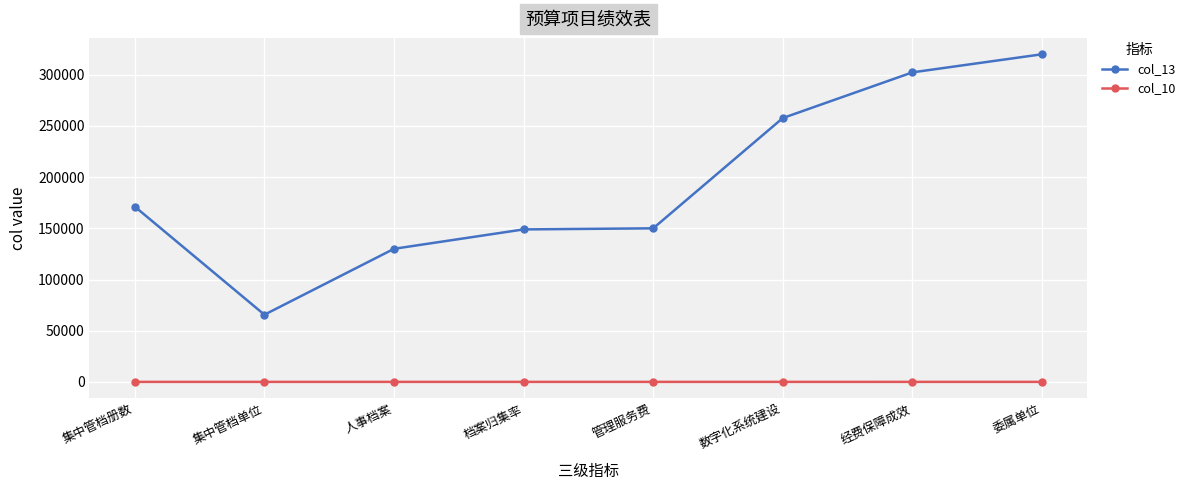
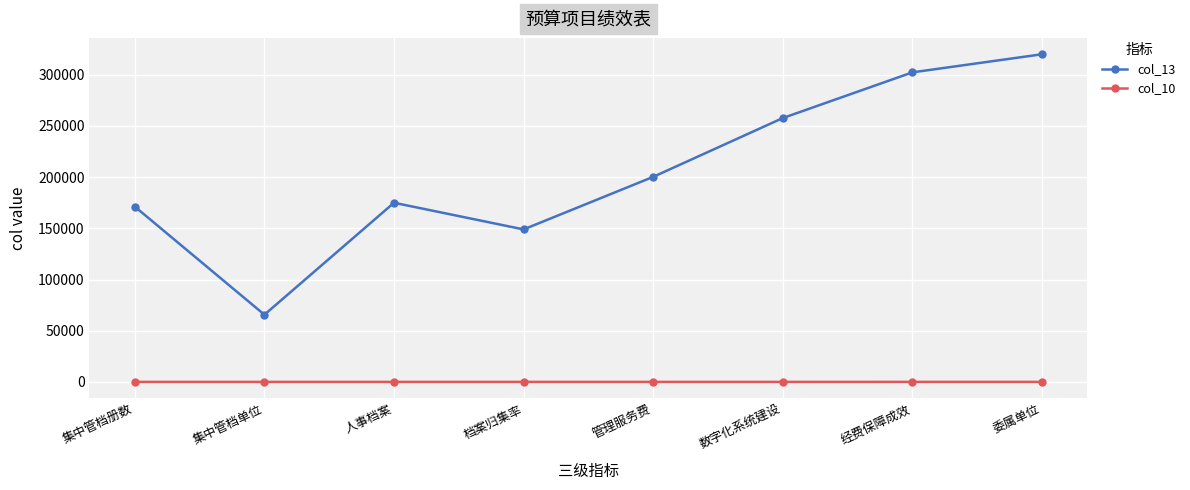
col_13, 人事档案: 130000 -> 175000
col_13, 管理服务费: 150000 -> 200000
